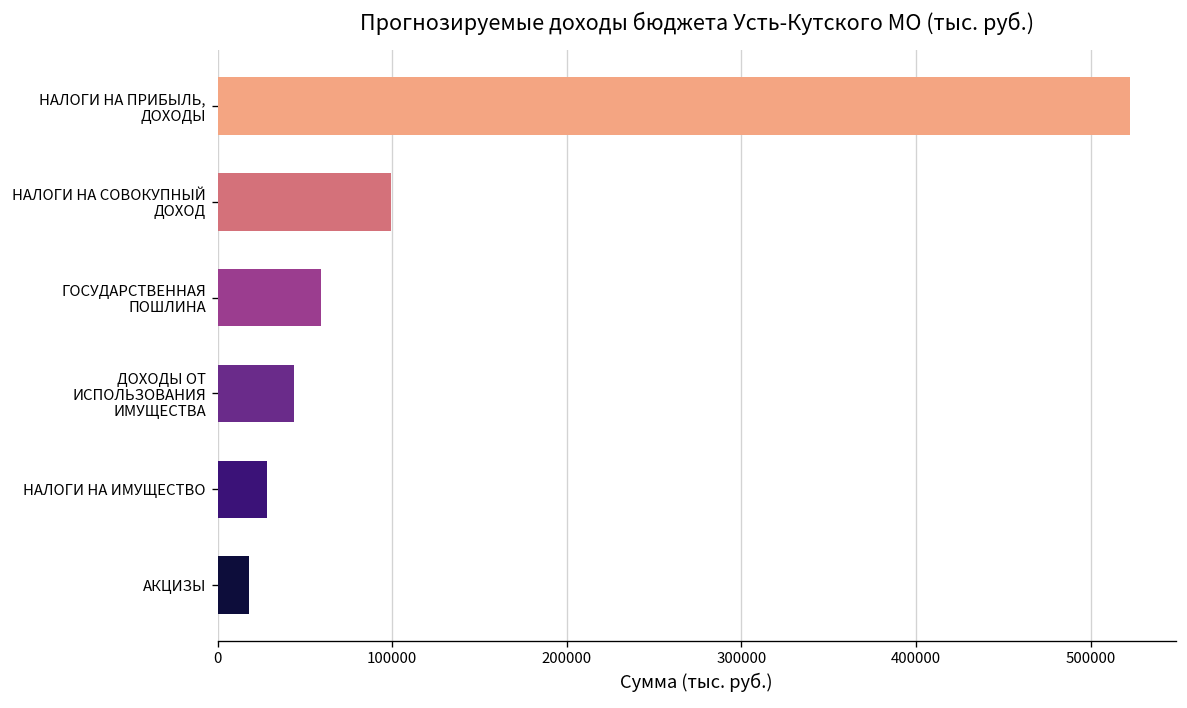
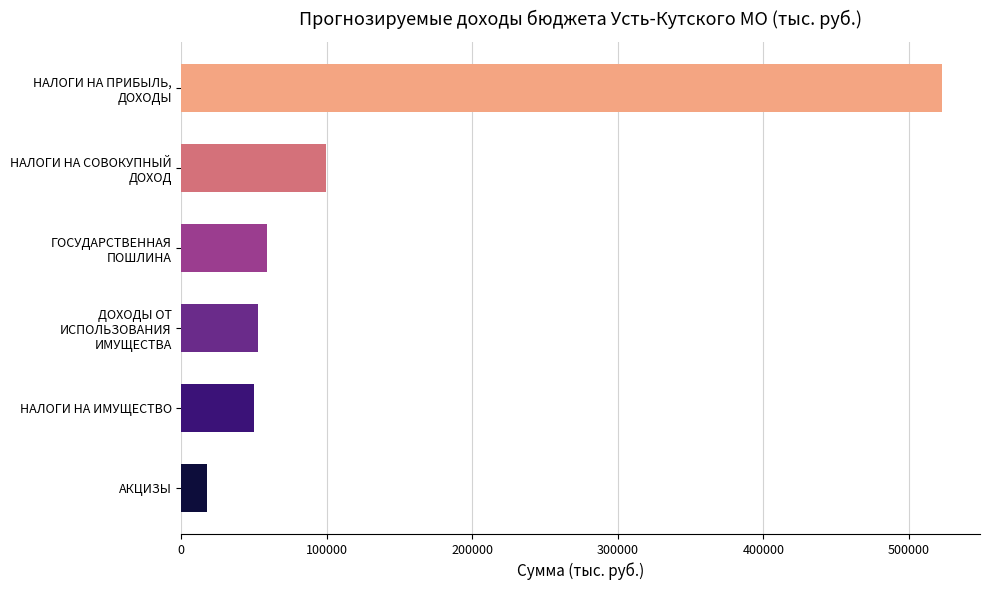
ДОХОДЫ ОТ ИСПОЛЬЗОВАНИЯ ИМУЩЕСТВА: 44000 -> 53000
НАЛОГИ НА ИМУЩЕСТВО: 28000 -> 50000
